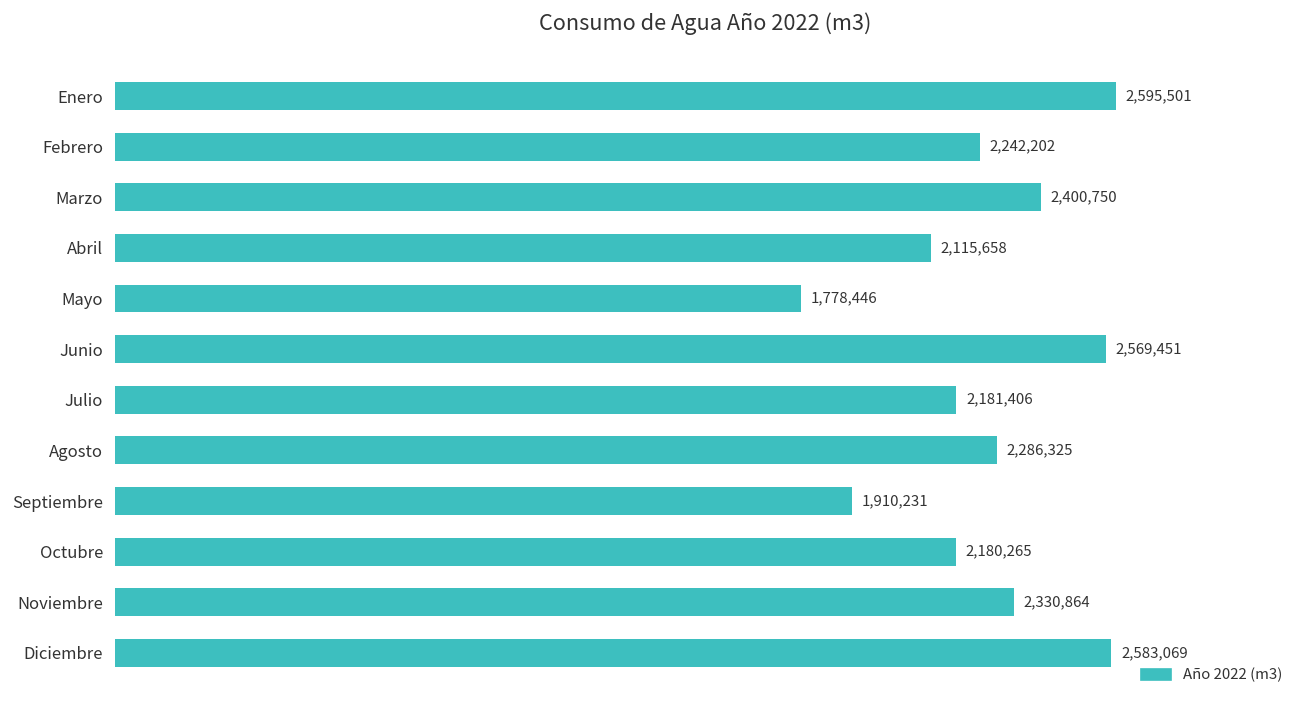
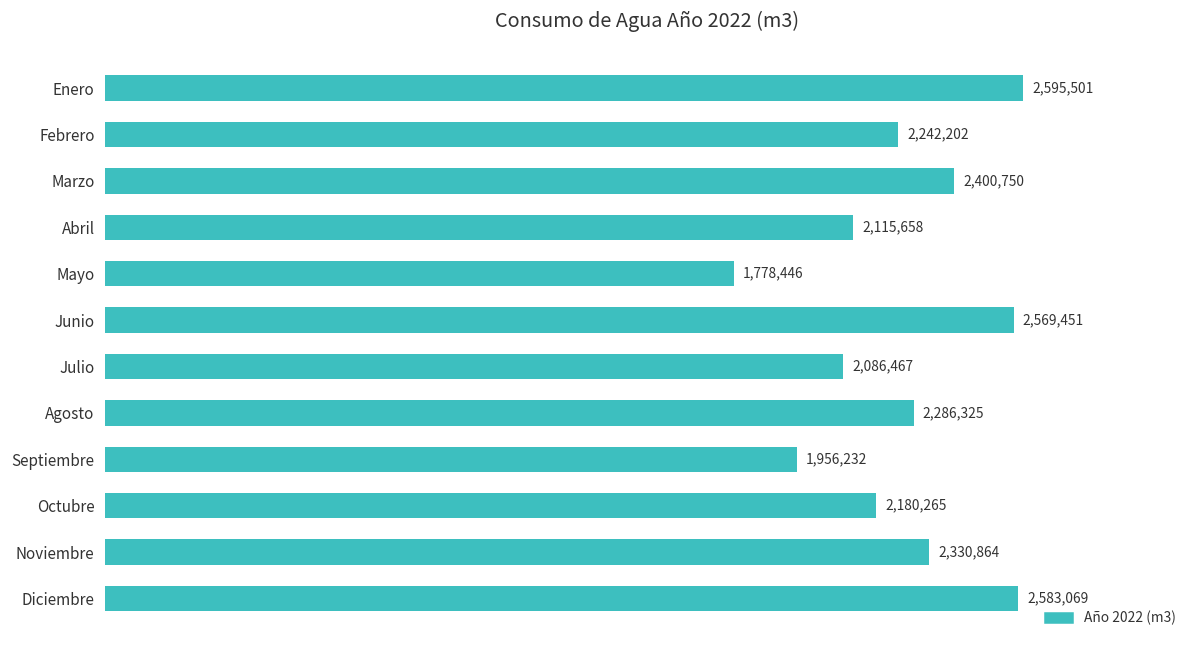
Julio: 2,181,406 -> 2,086,467
Septiembre: 1,910,231 -> 1,956,232
